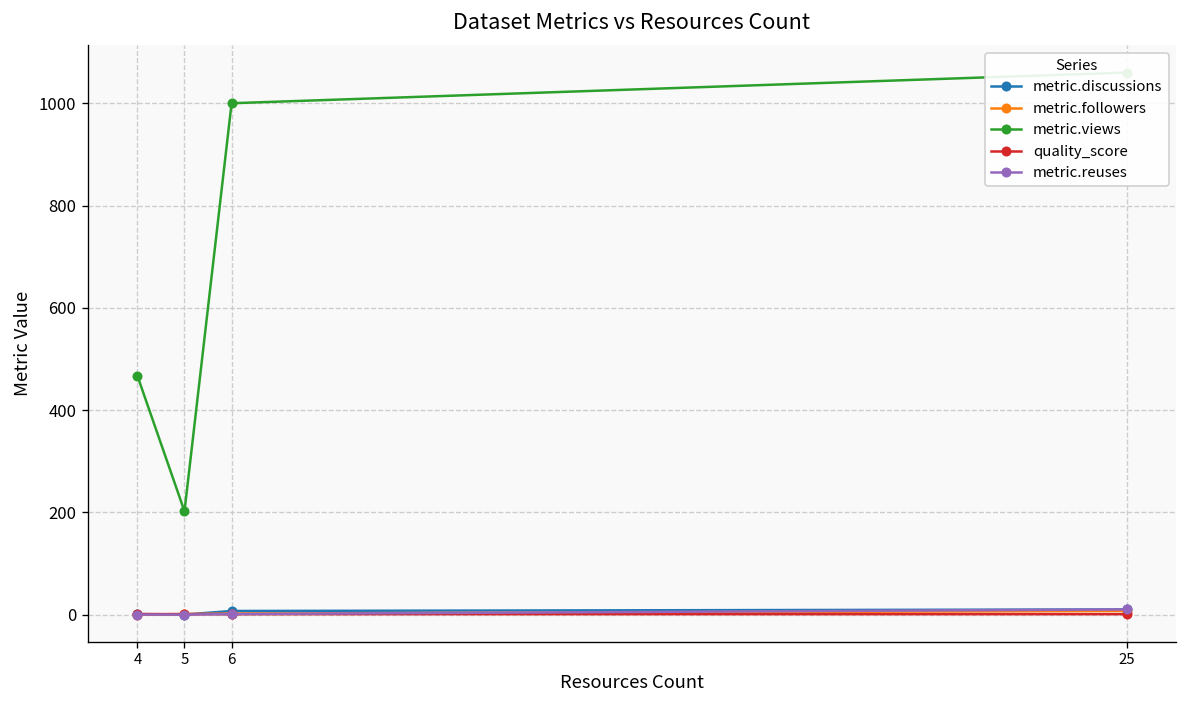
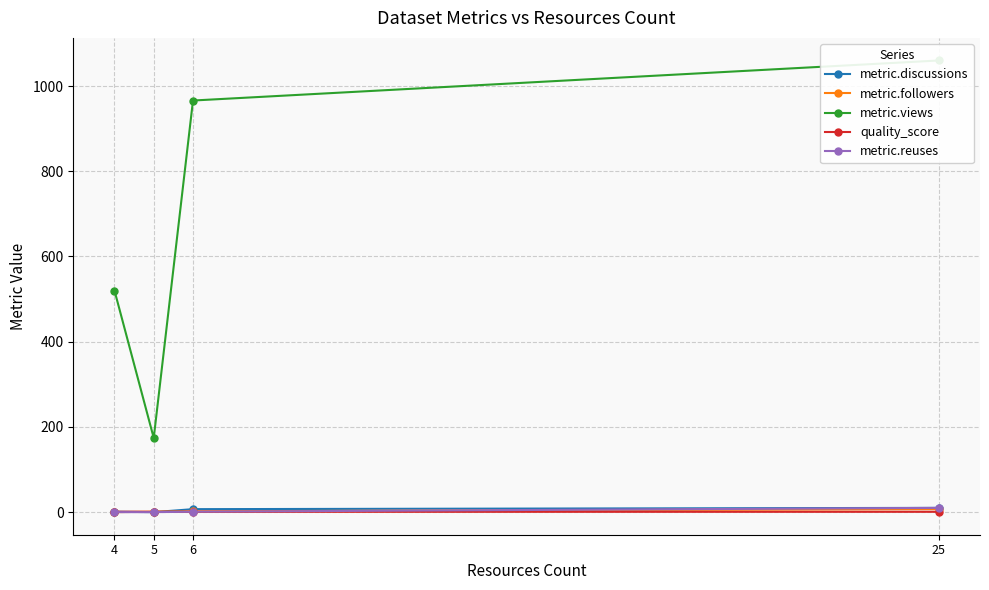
metric.views, 4: 470 -> 520
metric.views, 5: 200 -> 170
metric.views, 6: 1000 -> 970
